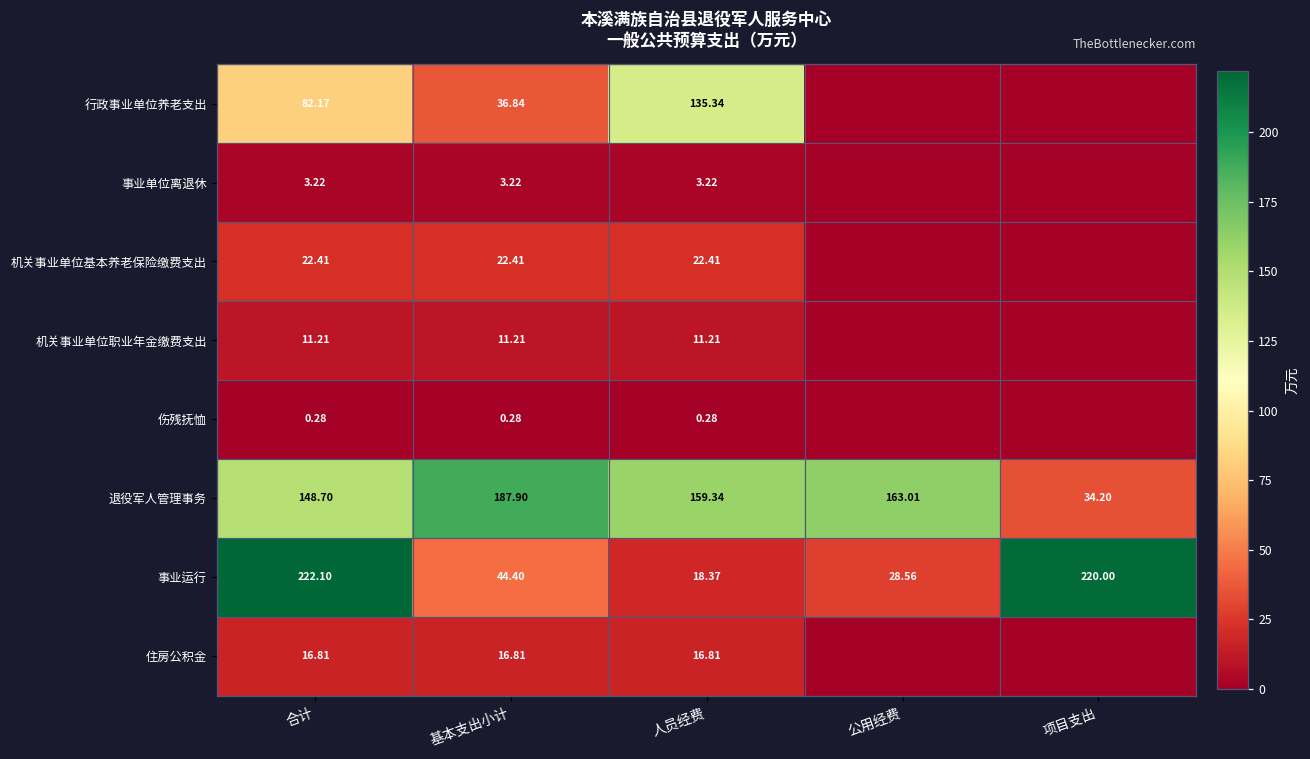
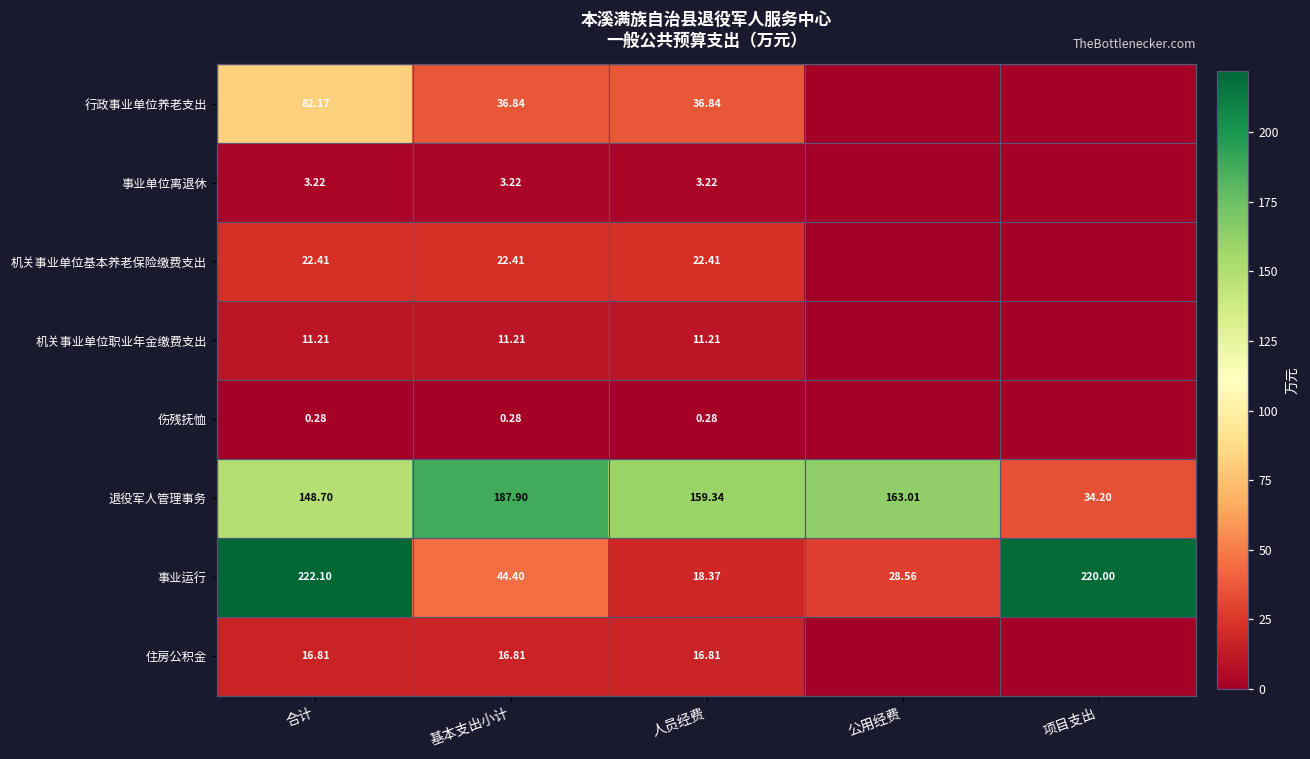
行政事业单位养老支出, 人员经费: 135.34 -> 36.84
